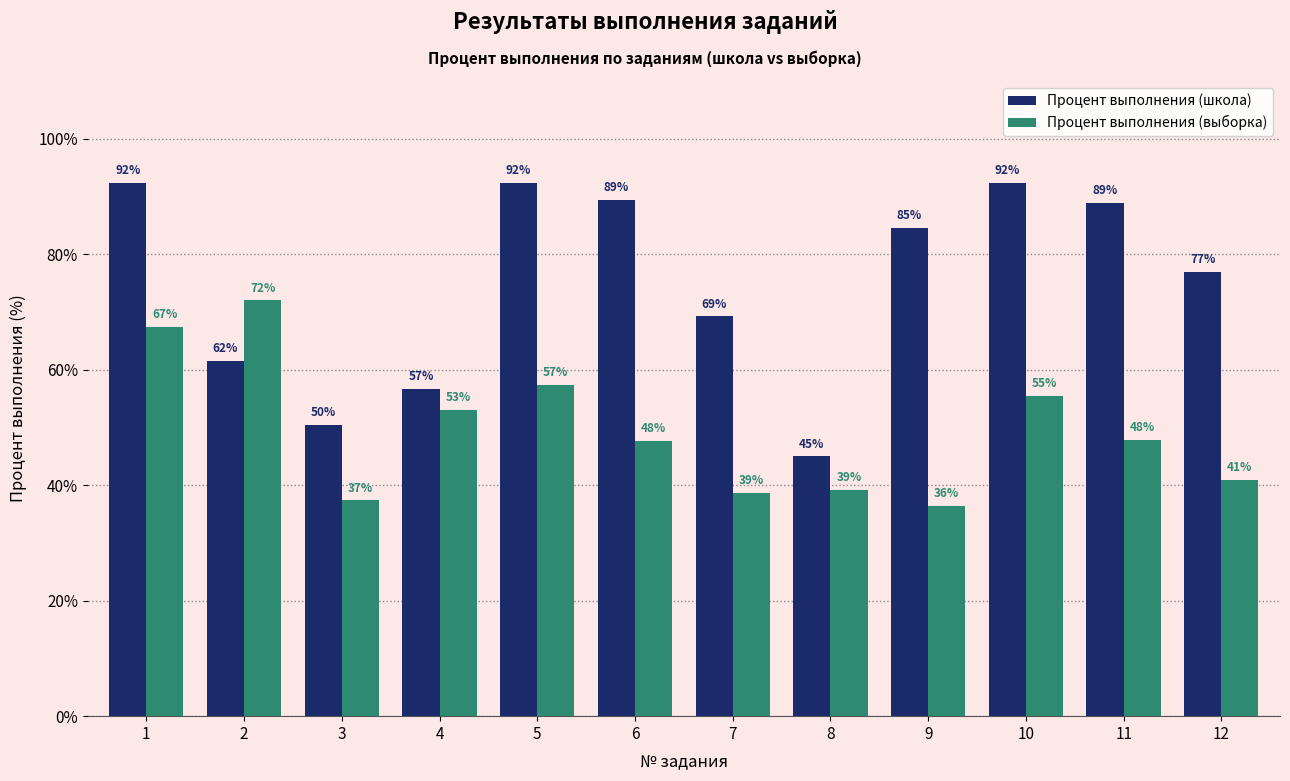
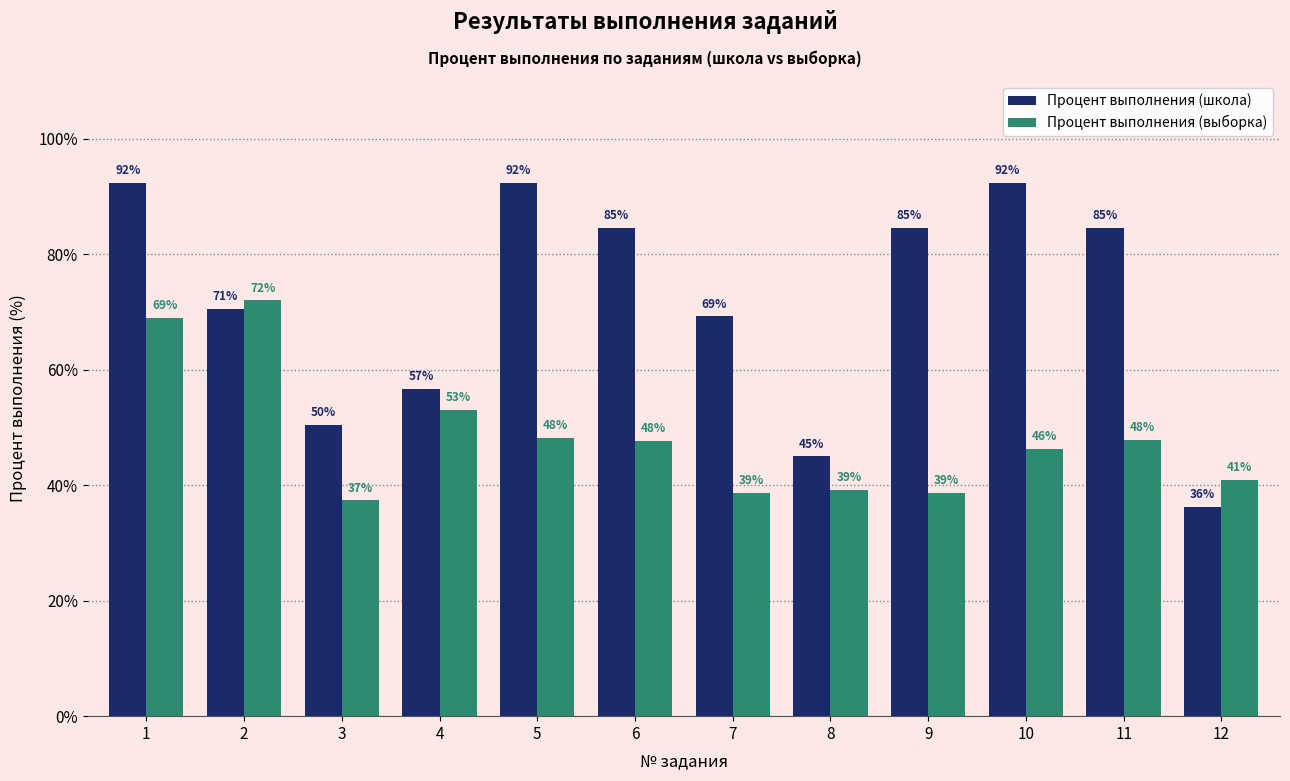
Процент выполнения (выборка), 1: 67% -> 69%
Процент выполнения (школа), 2: 62% -> 71%
Процент выполнения (выборка), 5: 57% -> 48%
Процент выполнения (школа), 6: 89% -> 85%
Процент выполнения (выборка), 9: 36% -> 39%
Процент выполнения (выборка), 10: 55% -> 46%
Процент выполнения (школа), 11: 89% -> 85%
Процент выполнения (школа), 12: 77% -> 36%
